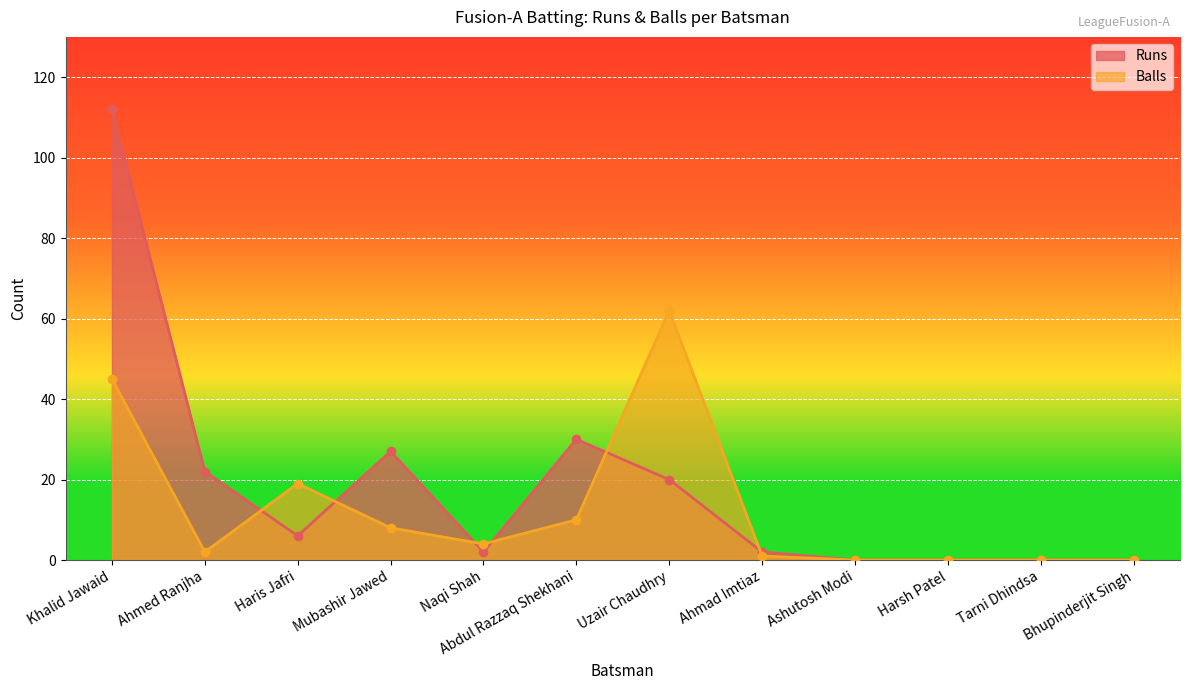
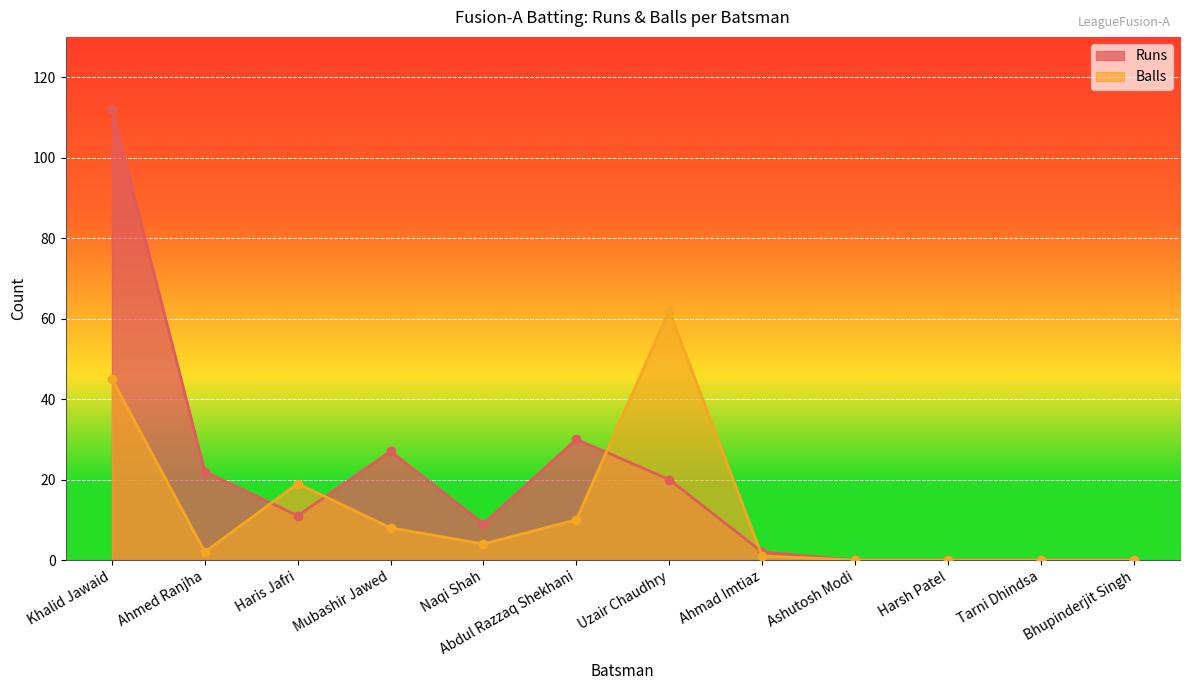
Runs, Haris Jafri: 6 -> 11
Runs, Naqi Shah: 2 -> 9
